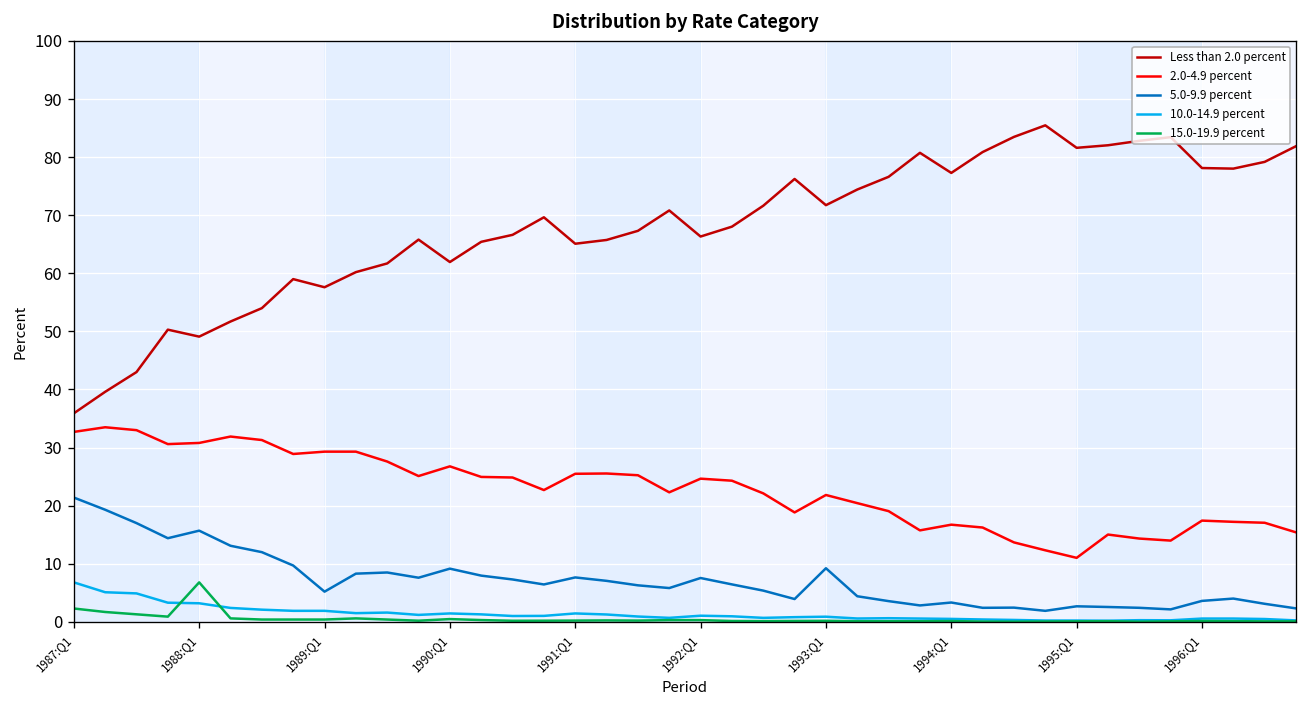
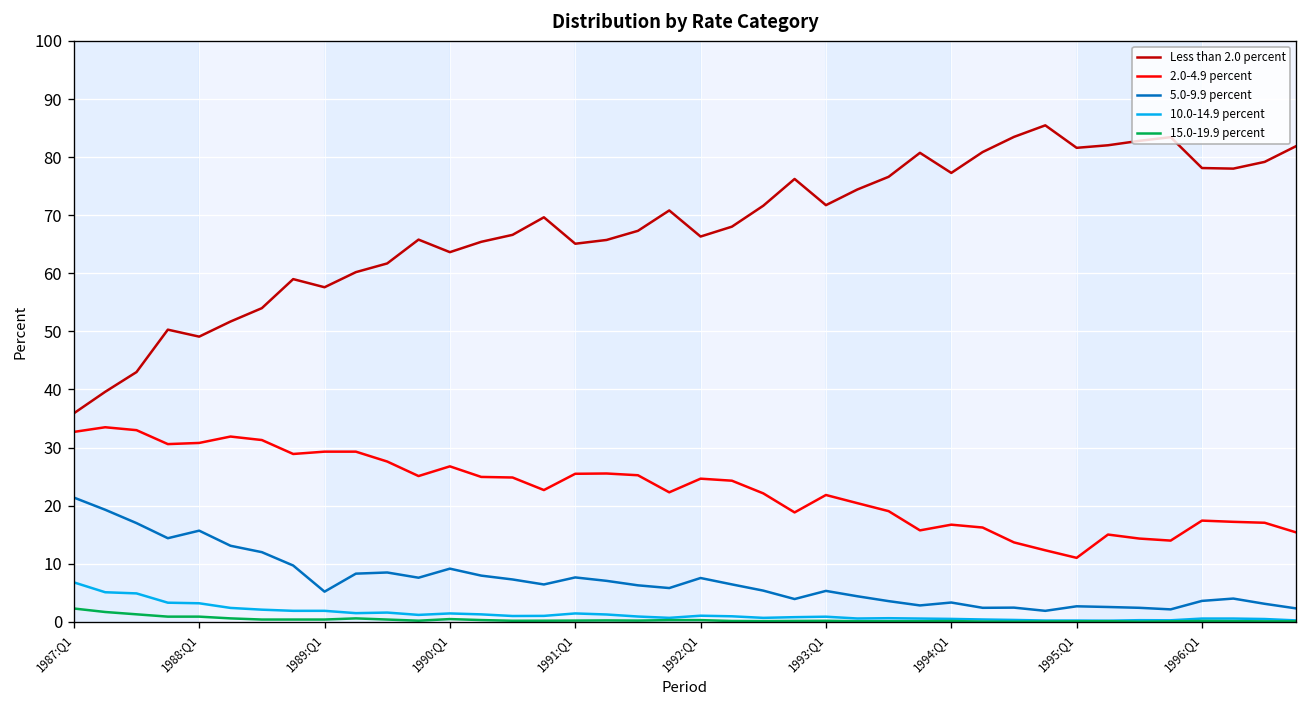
15.0-19.9 percent, 1988:Q1: 7 -> 1
Less than 2.0 percent, 1990:Q1: 62 -> 64
5.0-9.9 percent, 1993:Q1: 9 -> 5
